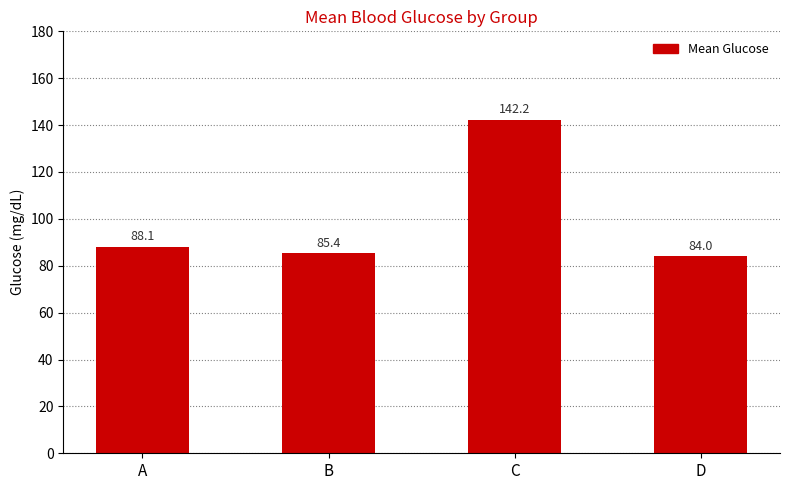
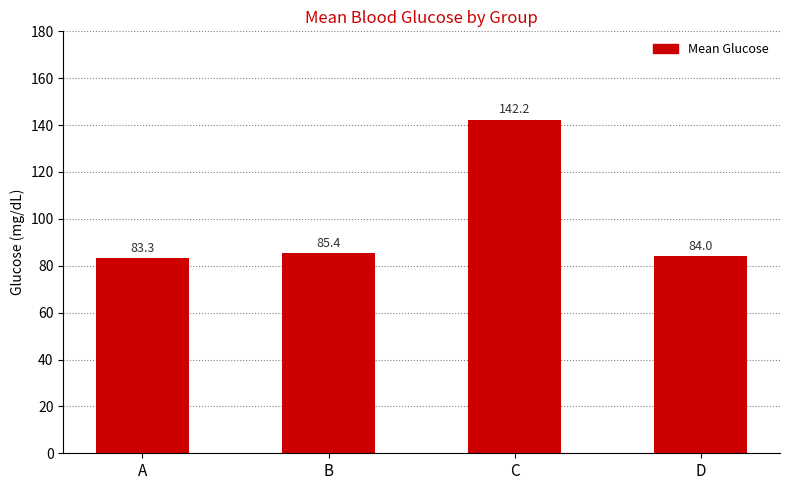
A: 88.1 -> 83.3
